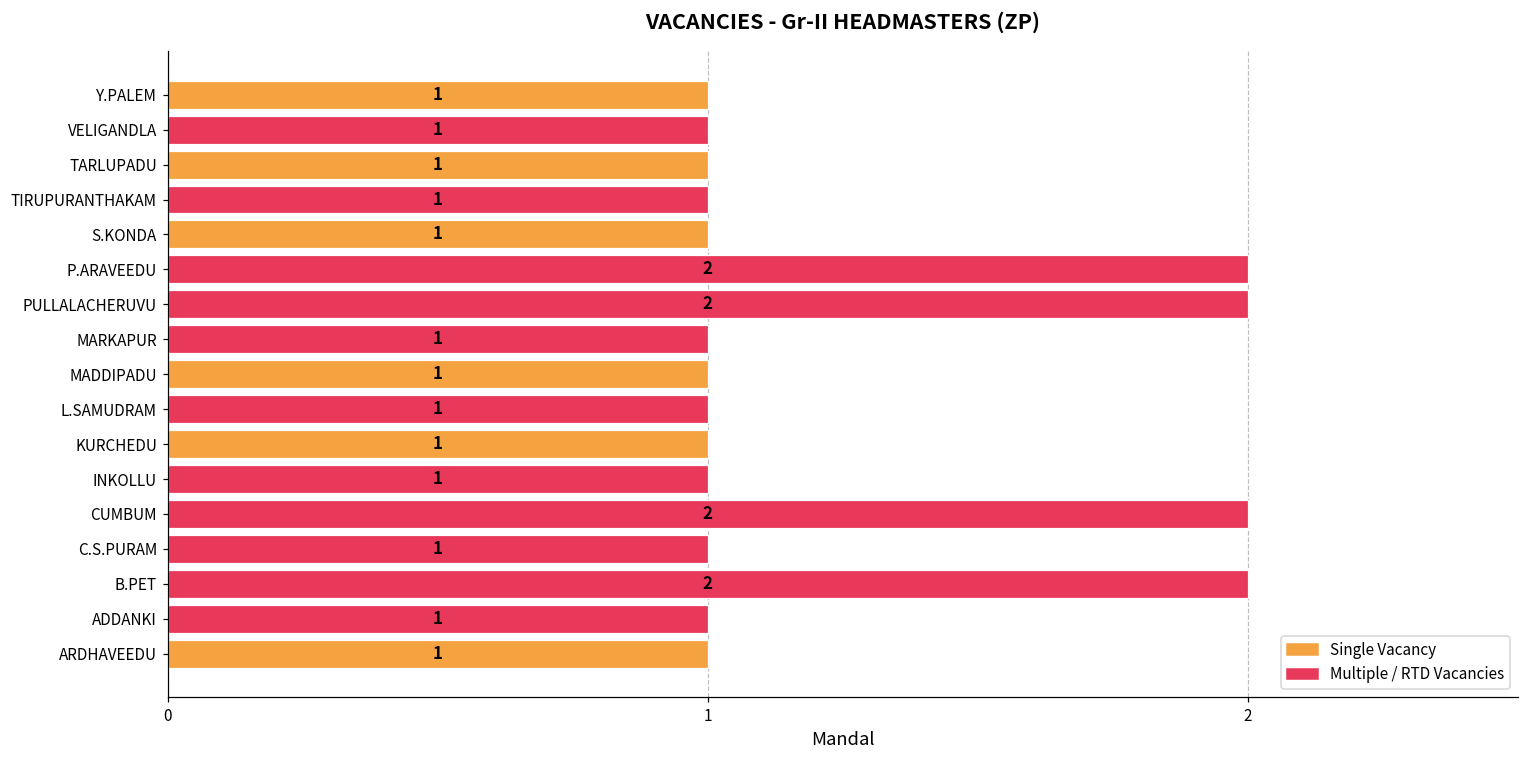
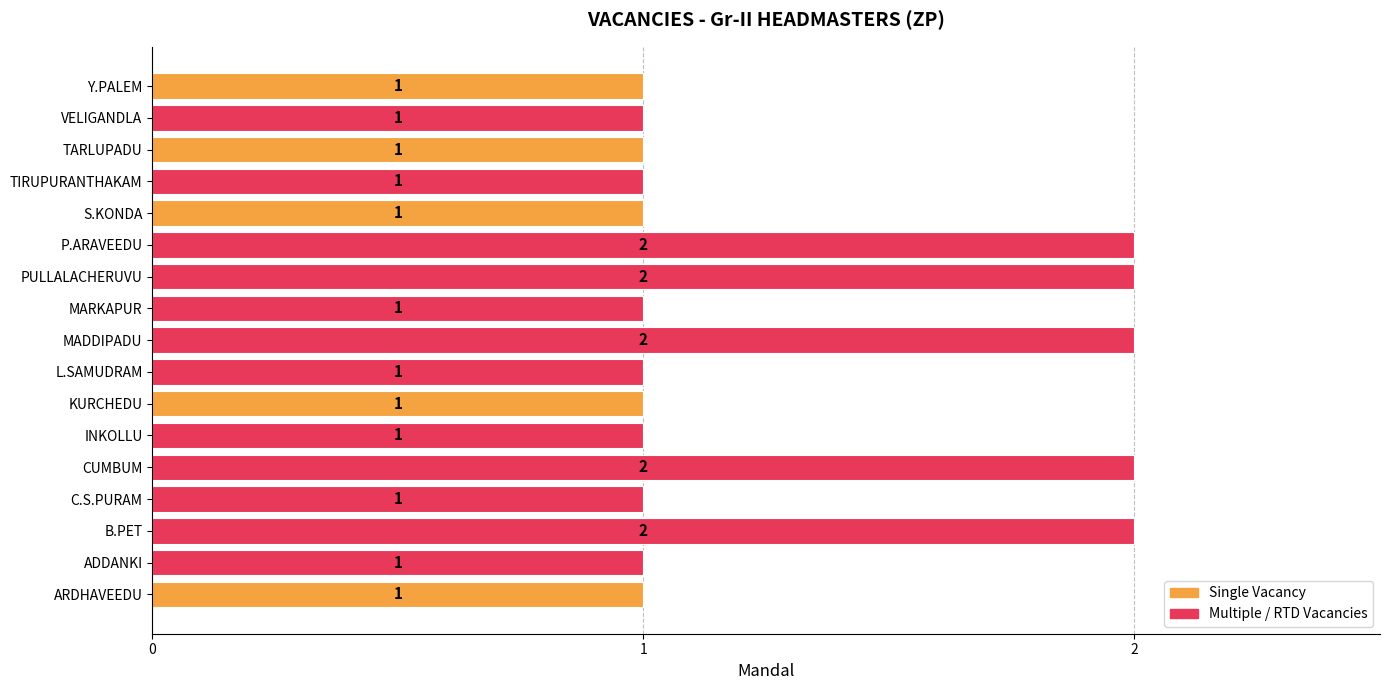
MADDIPADU: 1 -> 2
